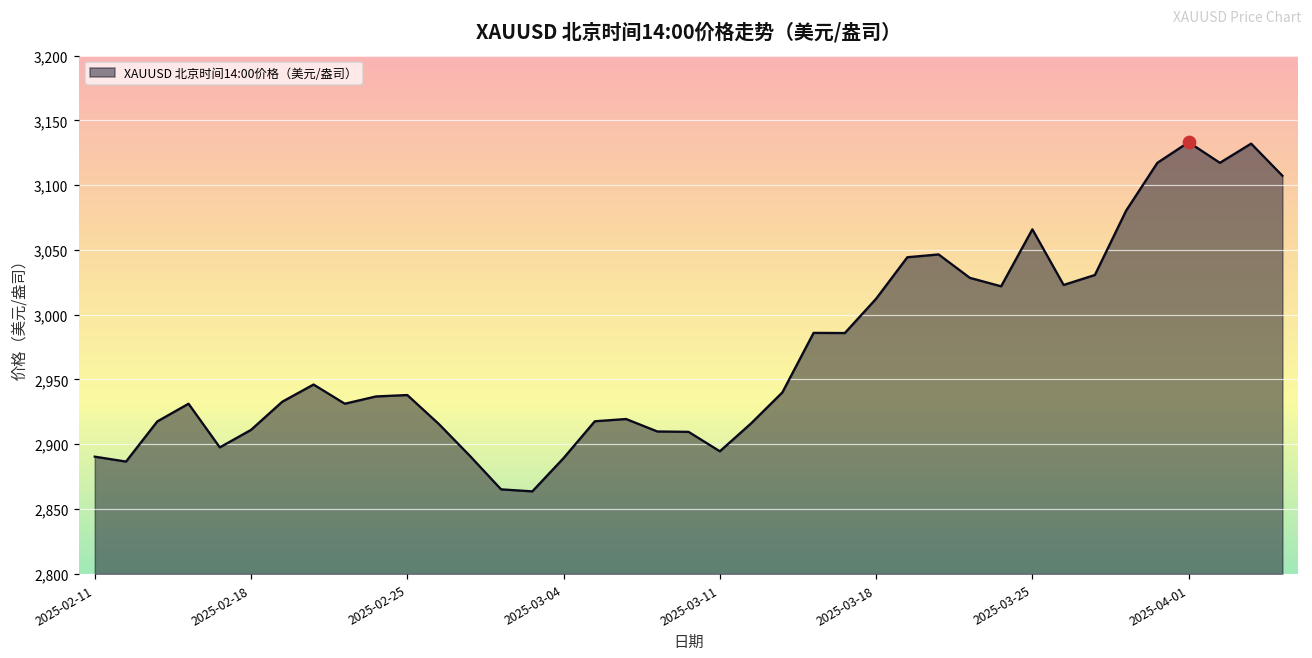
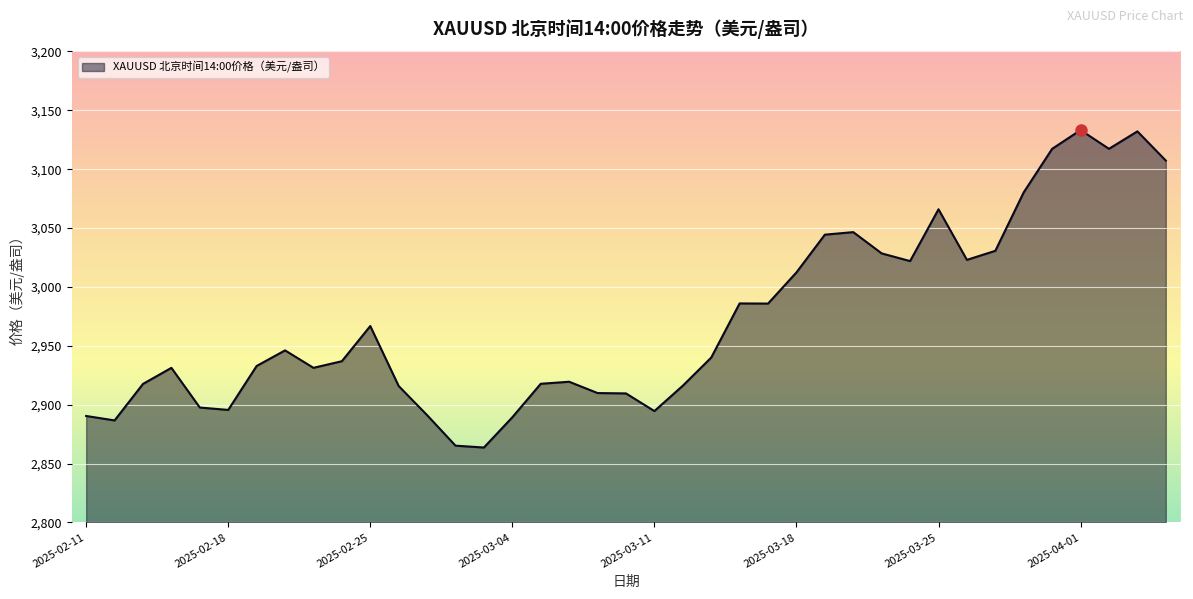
XAUUSD 北京时间14:00价格（美元/盎司）, 2025-02-18: 2,911 -> 2,896
XAUUSD 北京时间14:00价格（美元/盎司）, 2025-02-25: 2,938 -> 2,967
